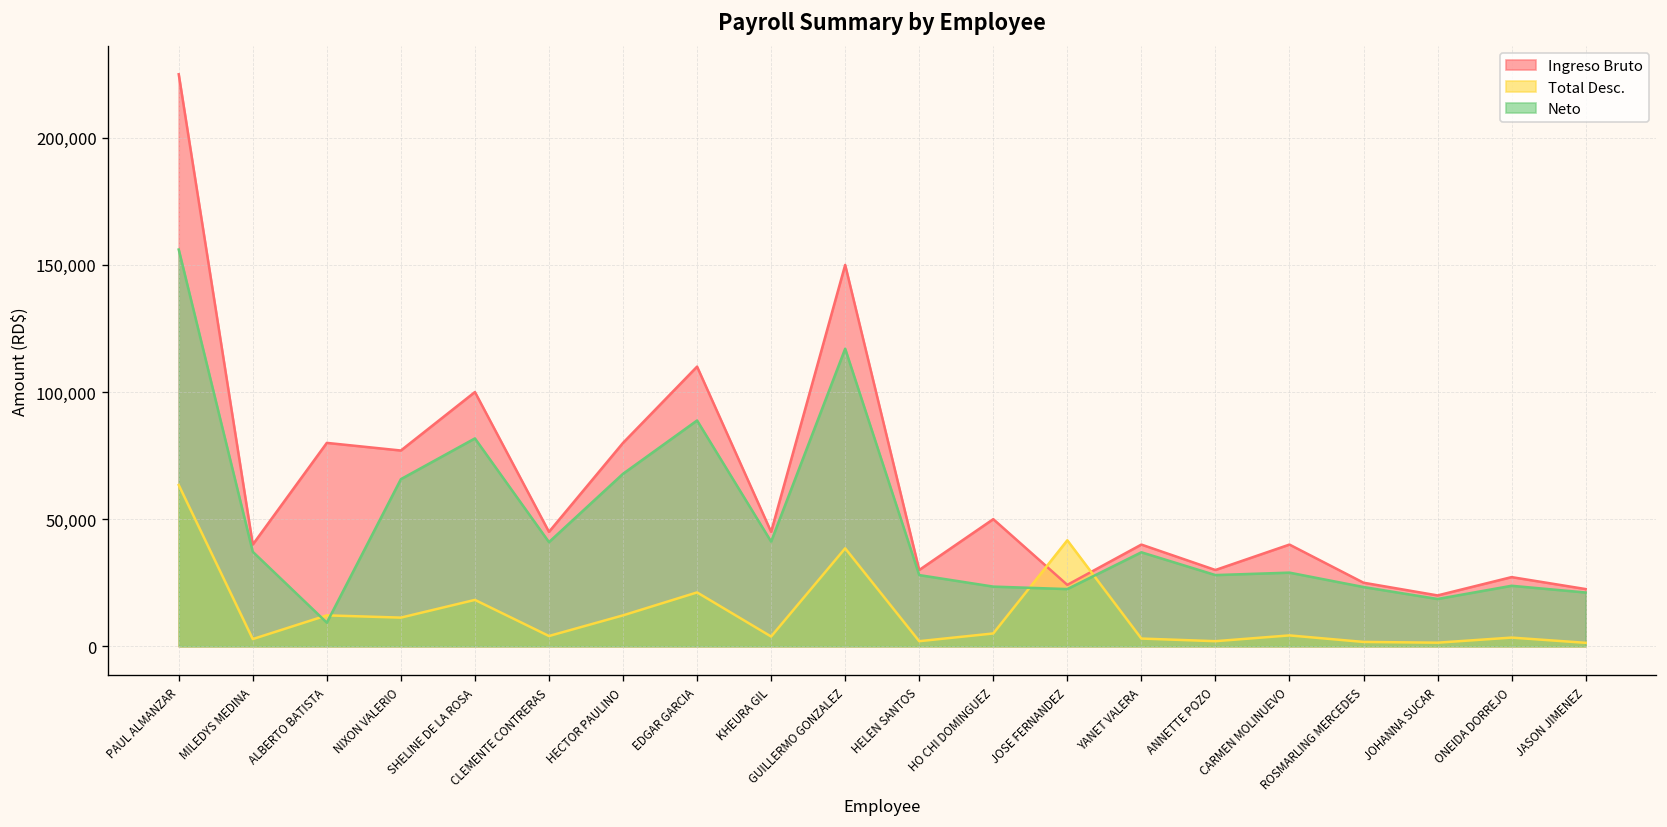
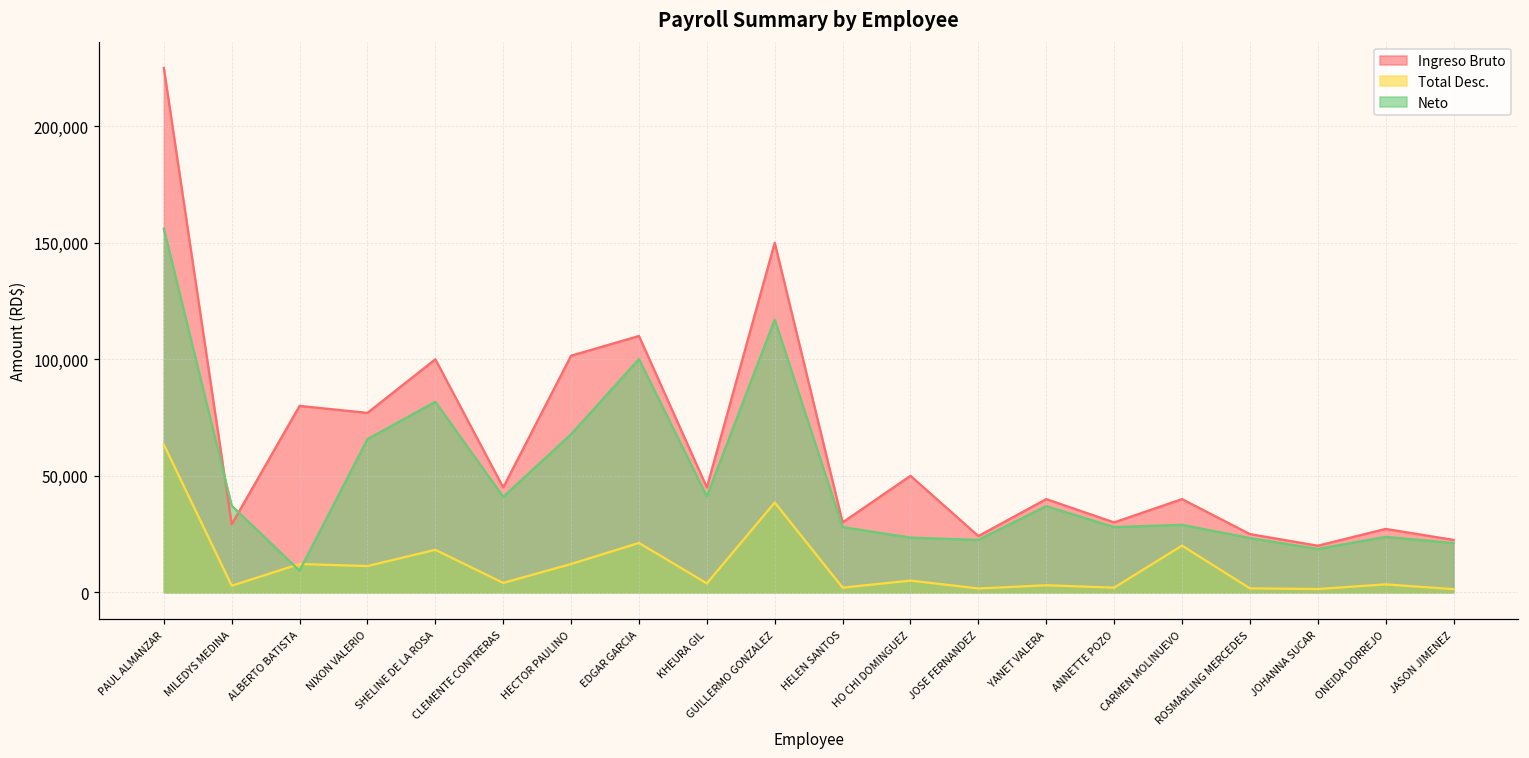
Ingreso Bruto, MILEDYS MEDINA: 40,000 -> 29,000
Ingreso Bruto, HECTOR PAULINO: 80,000 -> 102,000
Neto, EDGAR GARCIA: 89,000 -> 100,000
Total Desc., JOSE FERNANDEZ: 42,000 -> 2,000
Total Desc., CARMEN MOLINUEVO: 4,000 -> 20,000
